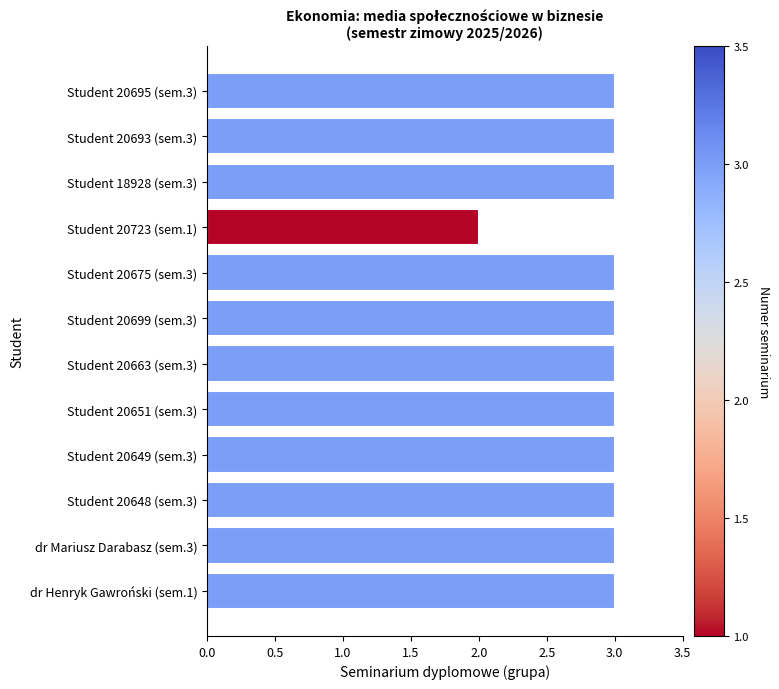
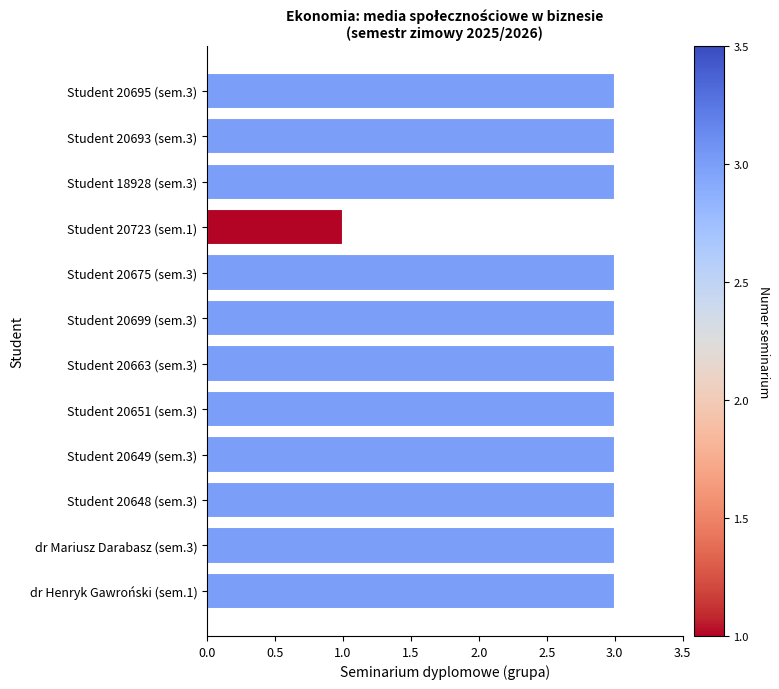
Student 20723 (sem.1): 2 -> 1
